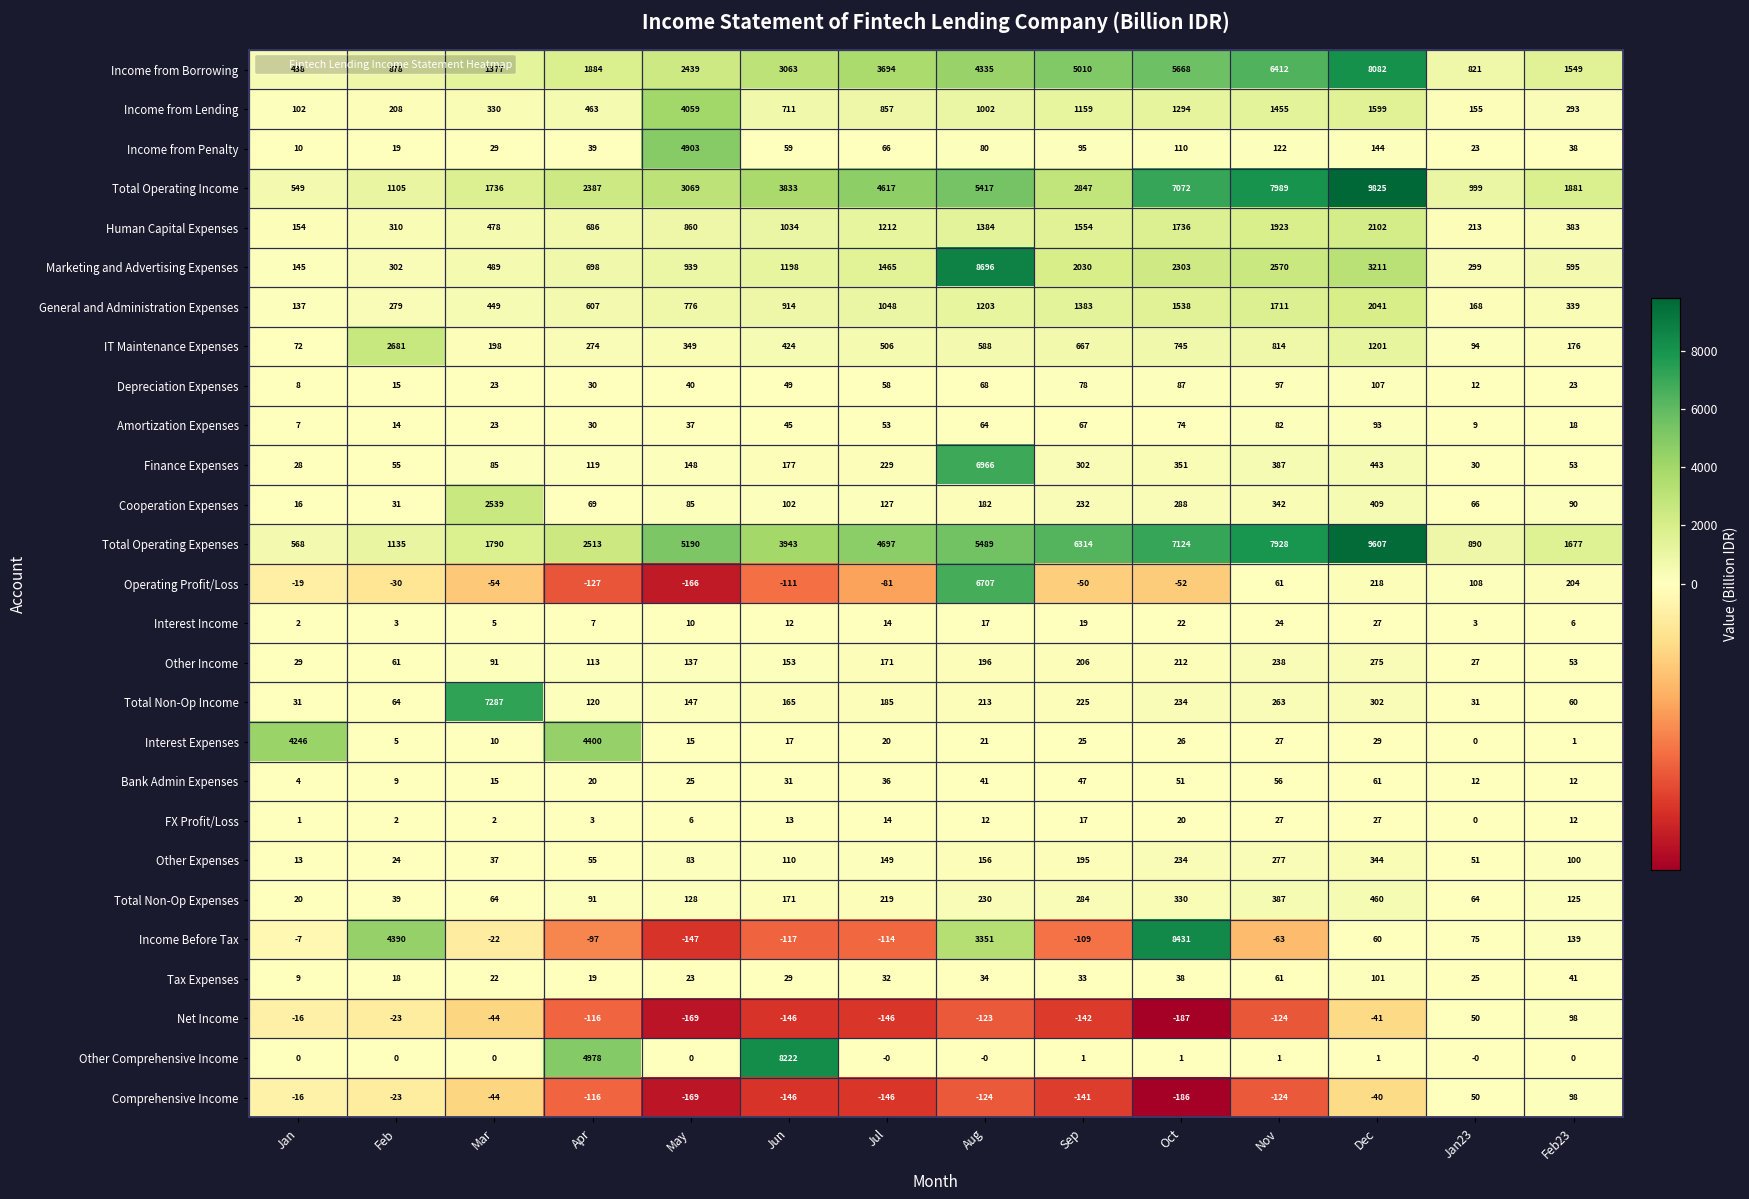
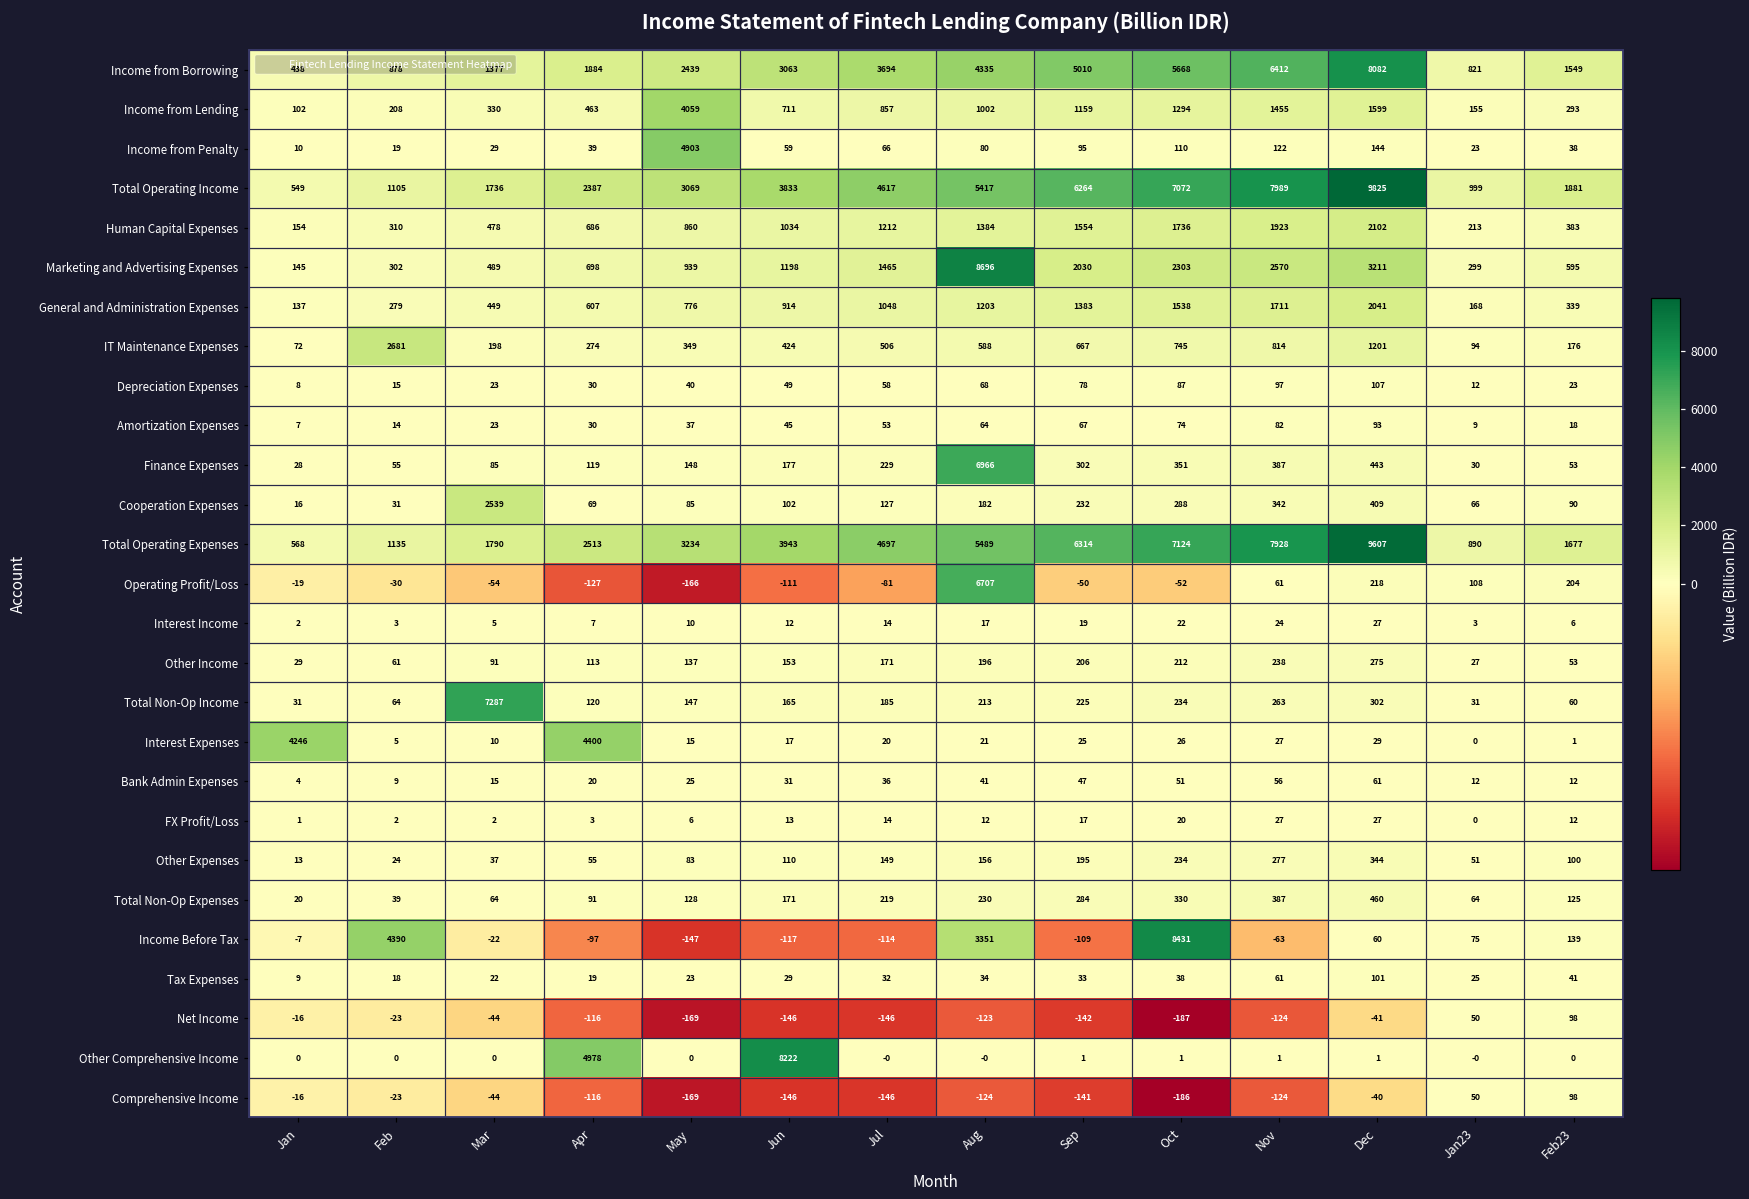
Total Operating Income, Sep: 2847 -> 6264
Total Operating Expenses, May: 5190 -> 3234
